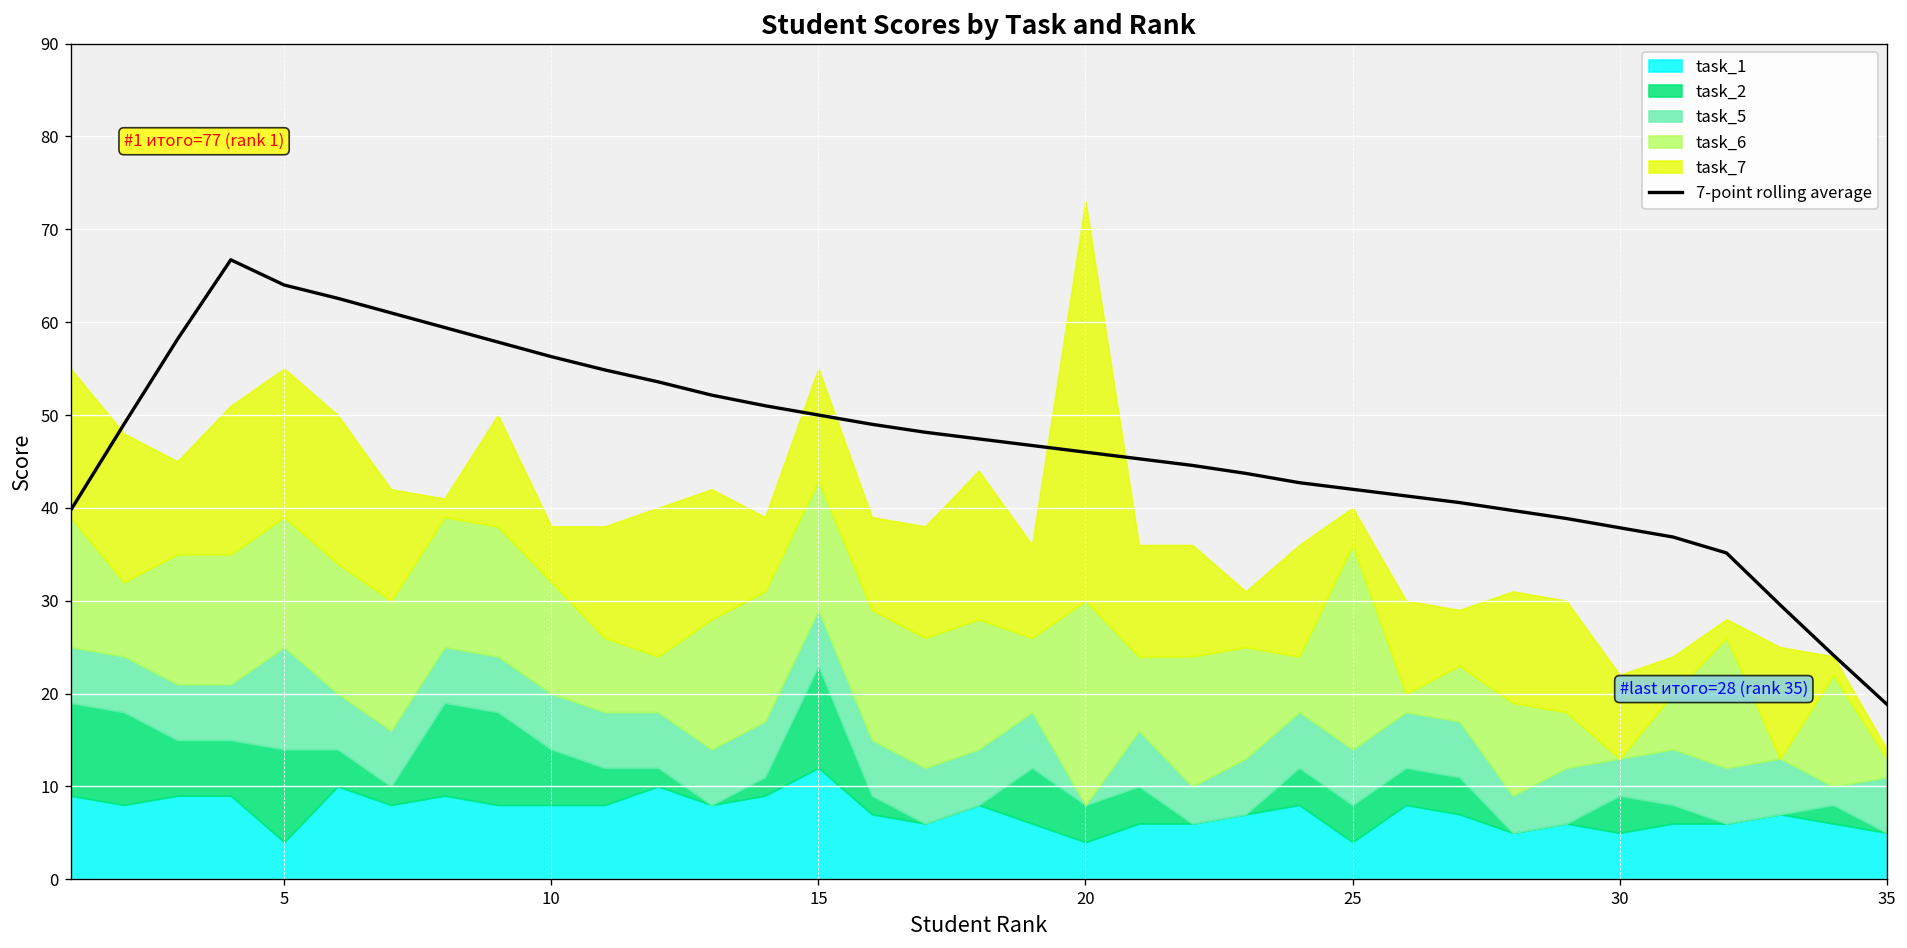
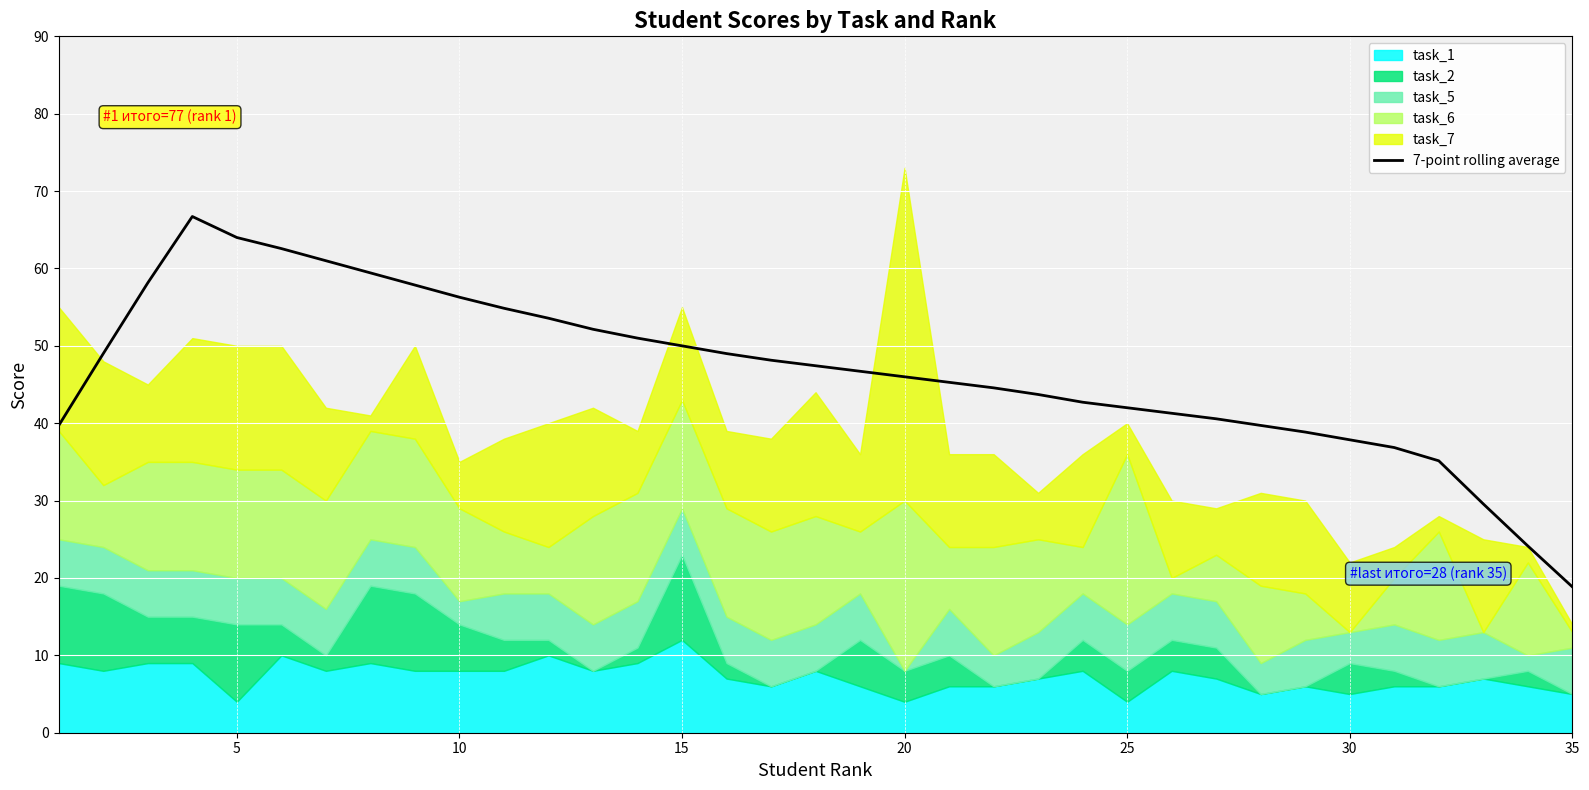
task_5, 5: 11 -> 6
task_5, 10: 6 -> 3
